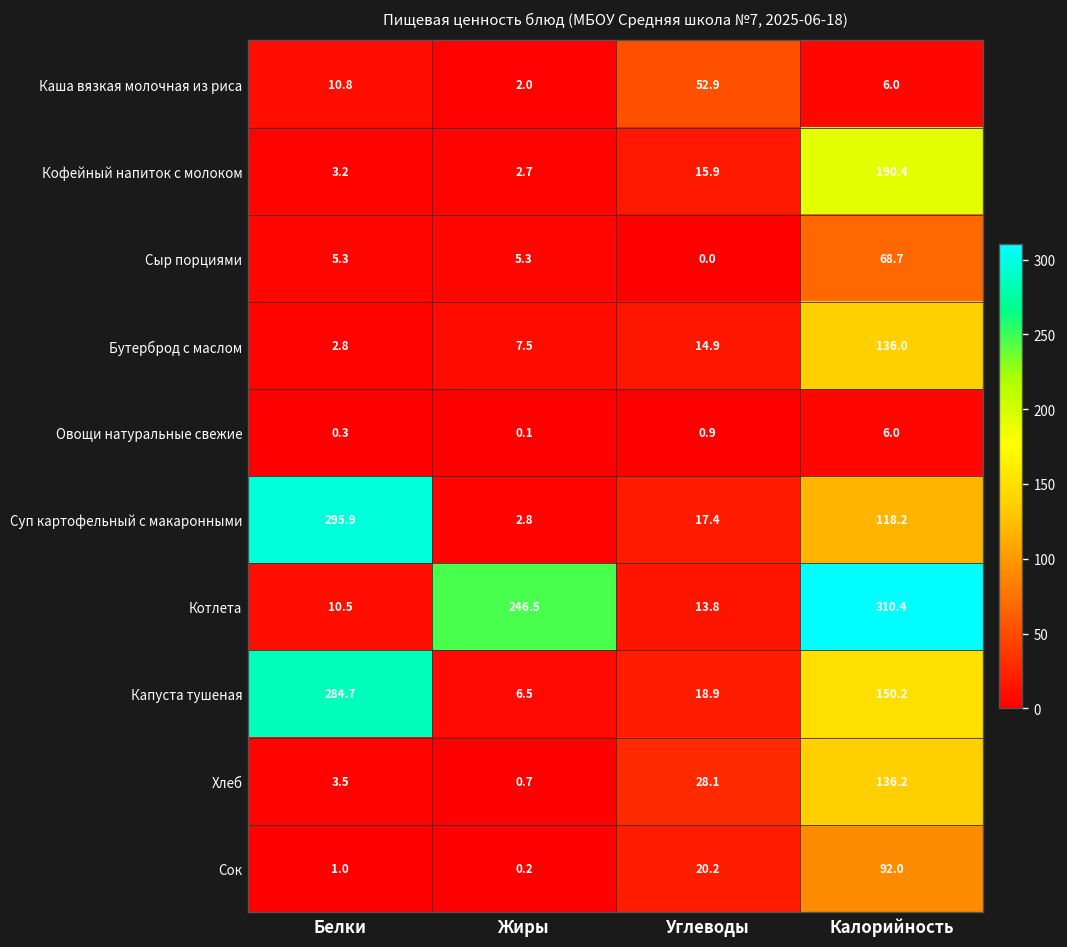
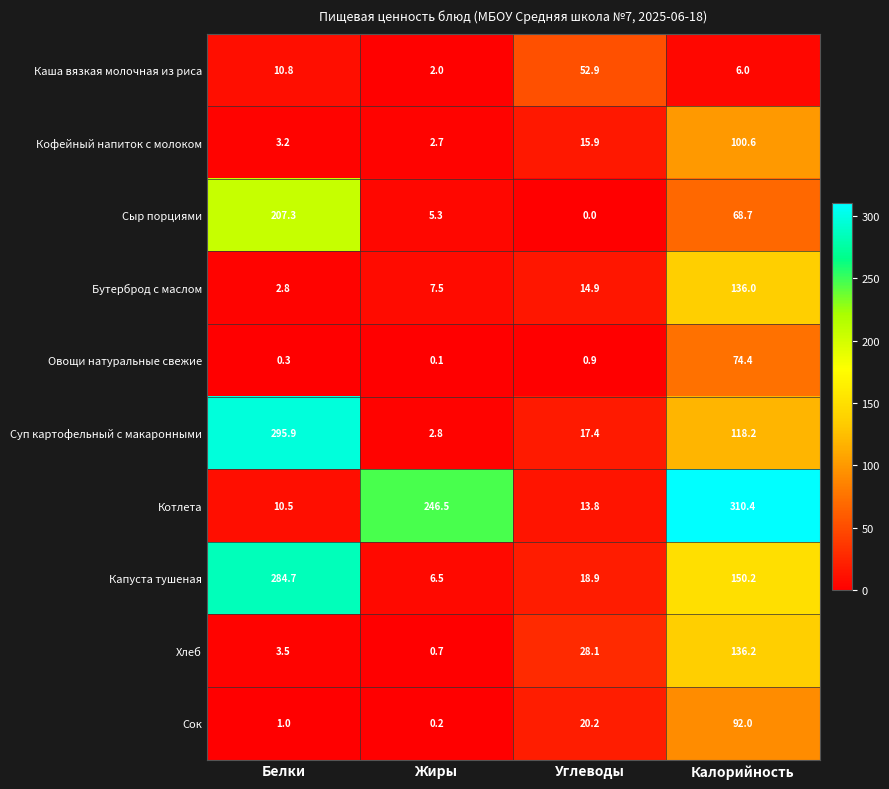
Кофейный напиток с молоком, Калорийность: 190.4 -> 100.6
Сыр порциями, Белки: 5.3 -> 207.3
Овощи натуральные свежие, Калорийность: 6.0 -> 74.4
